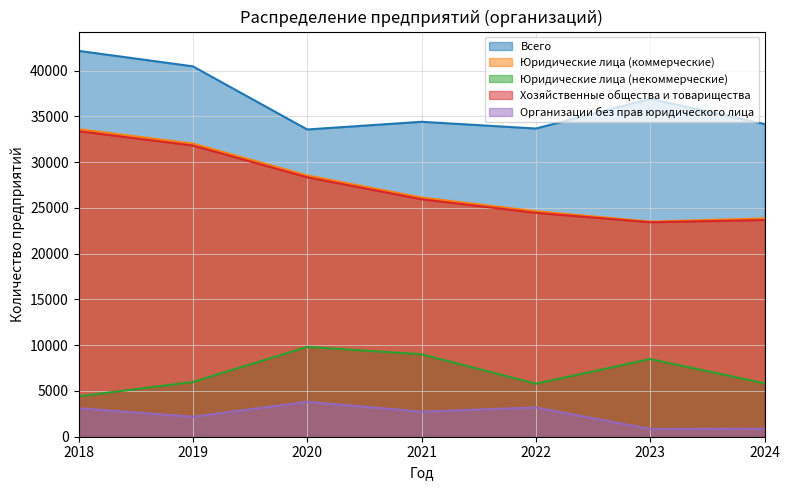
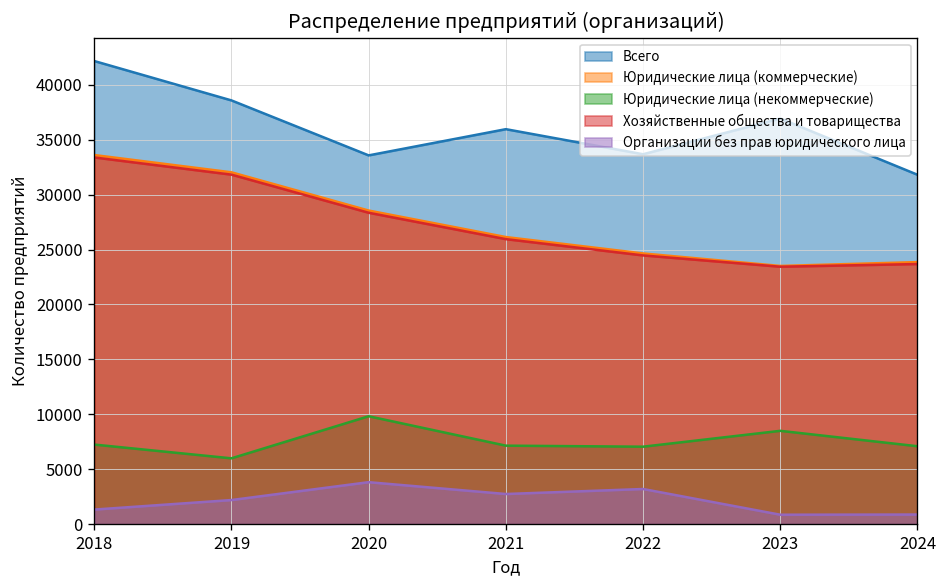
Юридические лица (некоммерческие), 2018: 4000 -> 7000
Организации без прав юридического лица, 2018: 3000 -> 1000
Всего, 2019: 40000 -> 39000
Всего, 2021: 34000 -> 36000
Юридические лица (некоммерческие), 2021: 9000 -> 7000
Юридические лица (некоммерческие), 2022: 6000 -> 7000
Всего, 2024: 34000 -> 32000
Юридические лица (некоммерческие), 2024: 6000 -> 7000
